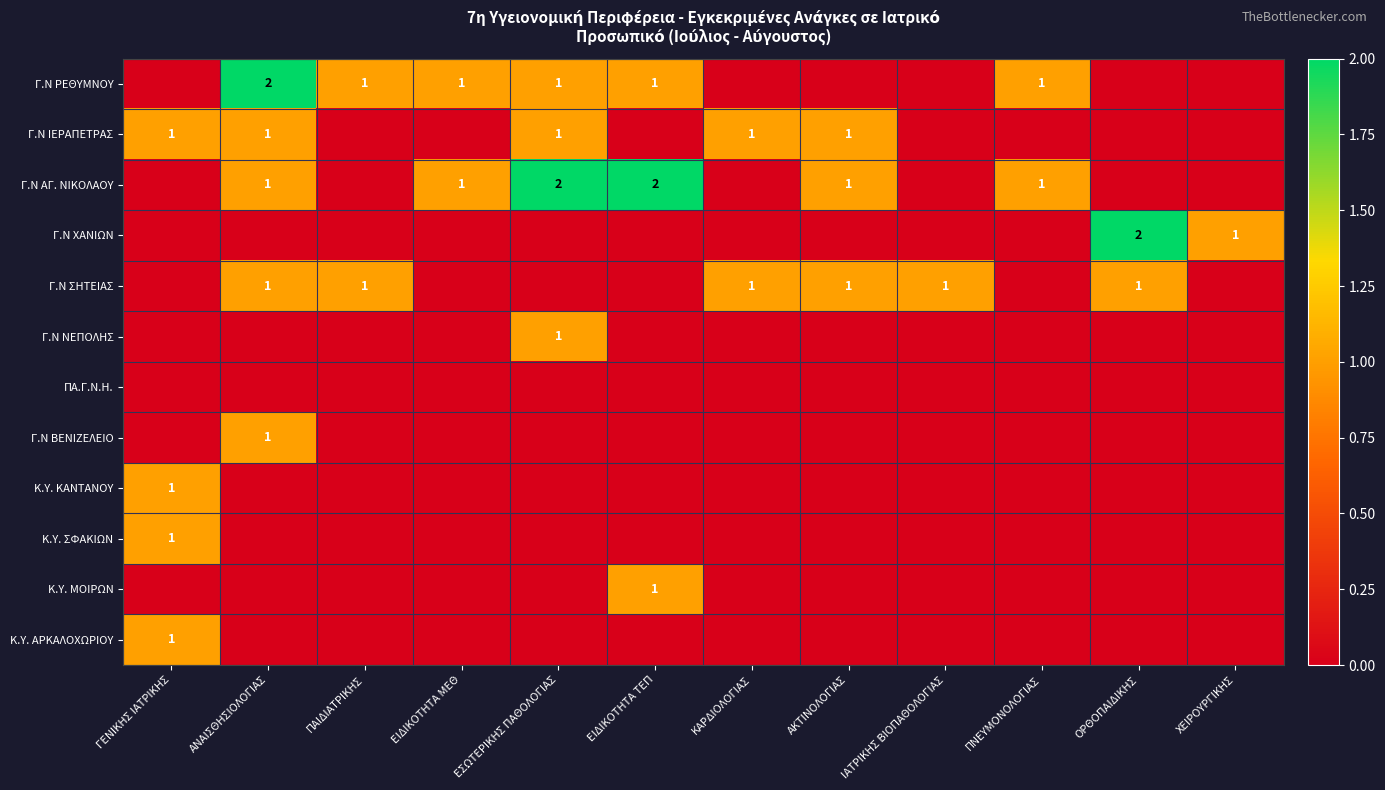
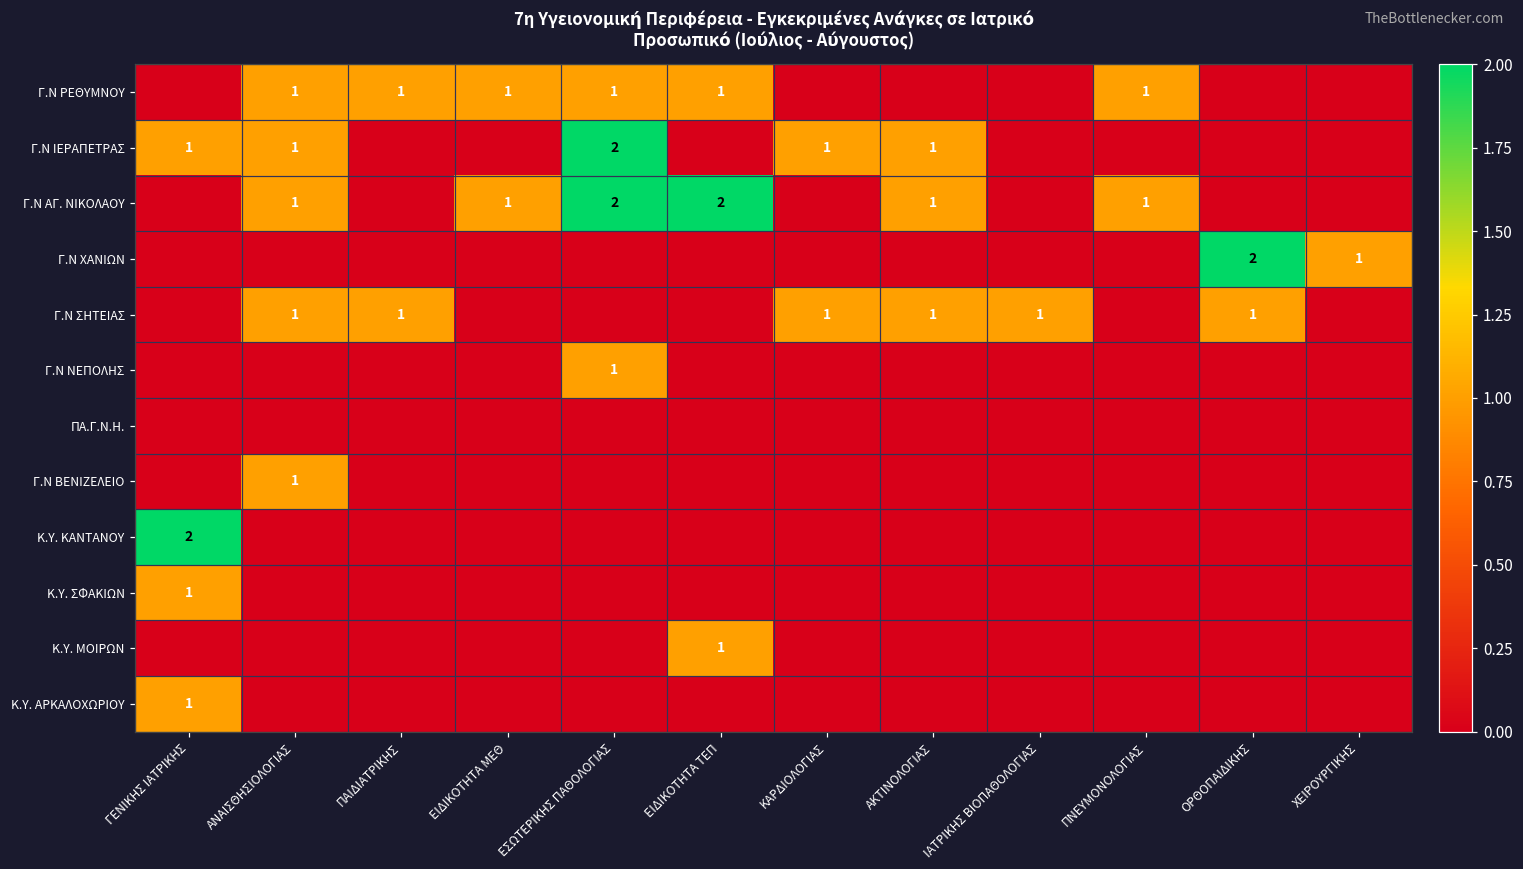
Γ.Ν ΡΕΘΥΜΝΟΥ, ΑΝΑΙΣΘΗΣΙΟΛΟΓΙΑΣ: 2 -> 1
Γ.Ν ΙΕΡΑΠΕΤΡΑΣ, ΕΣΩΤΕΡΙΚΗΣ ΠΑΘΟΛΟΓΙΑΣ: 1 -> 2
Κ.Υ. ΚΑΝΤΑΝΟΥ, ΓΕΝΙΚΗΣ ΙΑΤΡΙΚΗΣ: 1 -> 2
